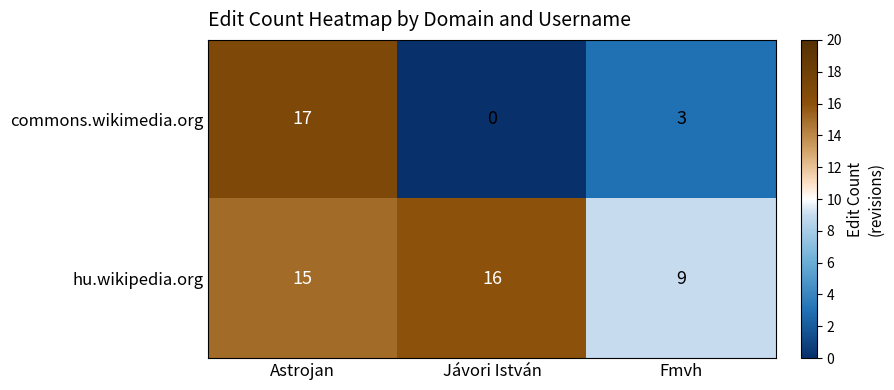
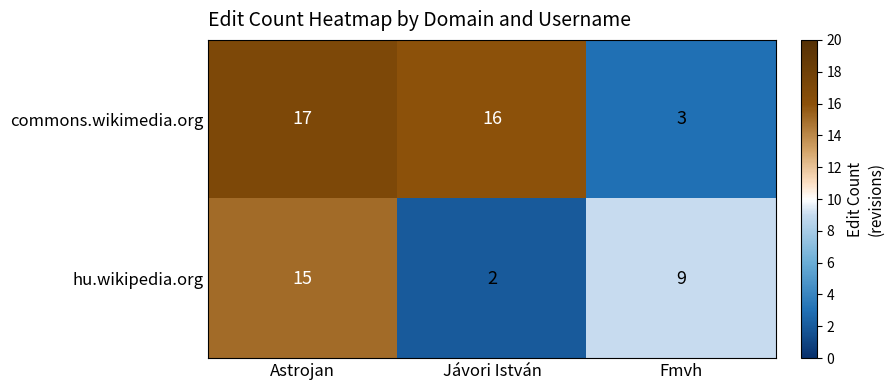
commons.wikimedia.org, Jávori István: 0 -> 16
hu.wikipedia.org, Jávori István: 16 -> 2
